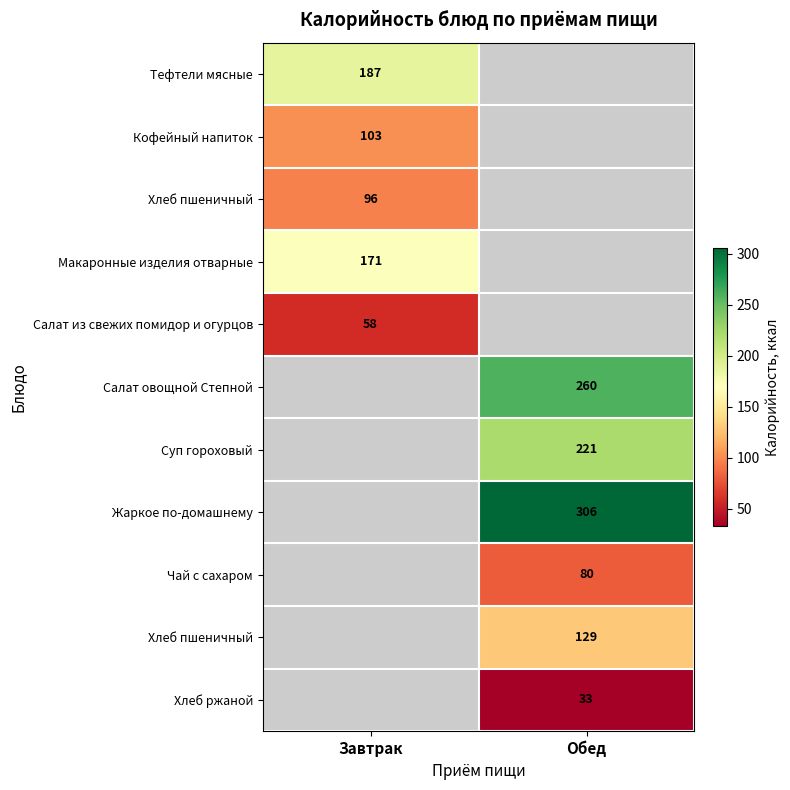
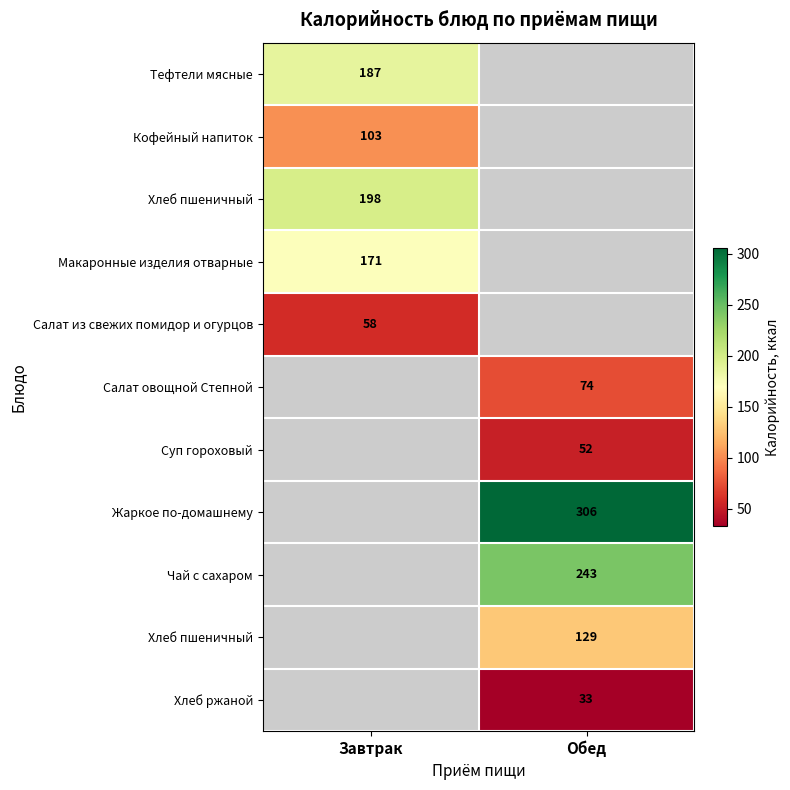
Хлеб пшеничный, Завтрак: 96 -> 198
Салат овощной Степной, Обед: 260 -> 74
Суп гороховый, Обед: 221 -> 52
Чай с сахаром, Обед: 80 -> 243
